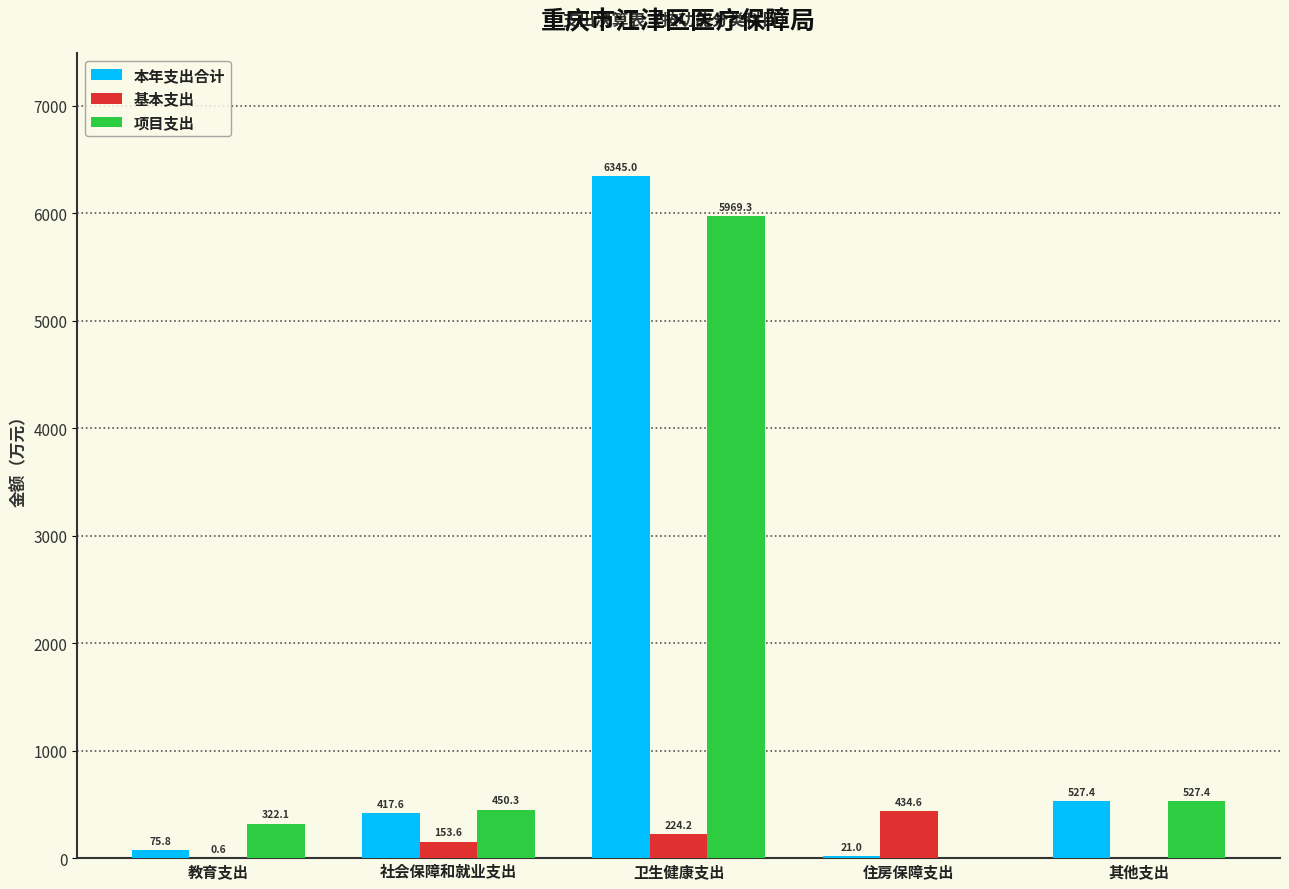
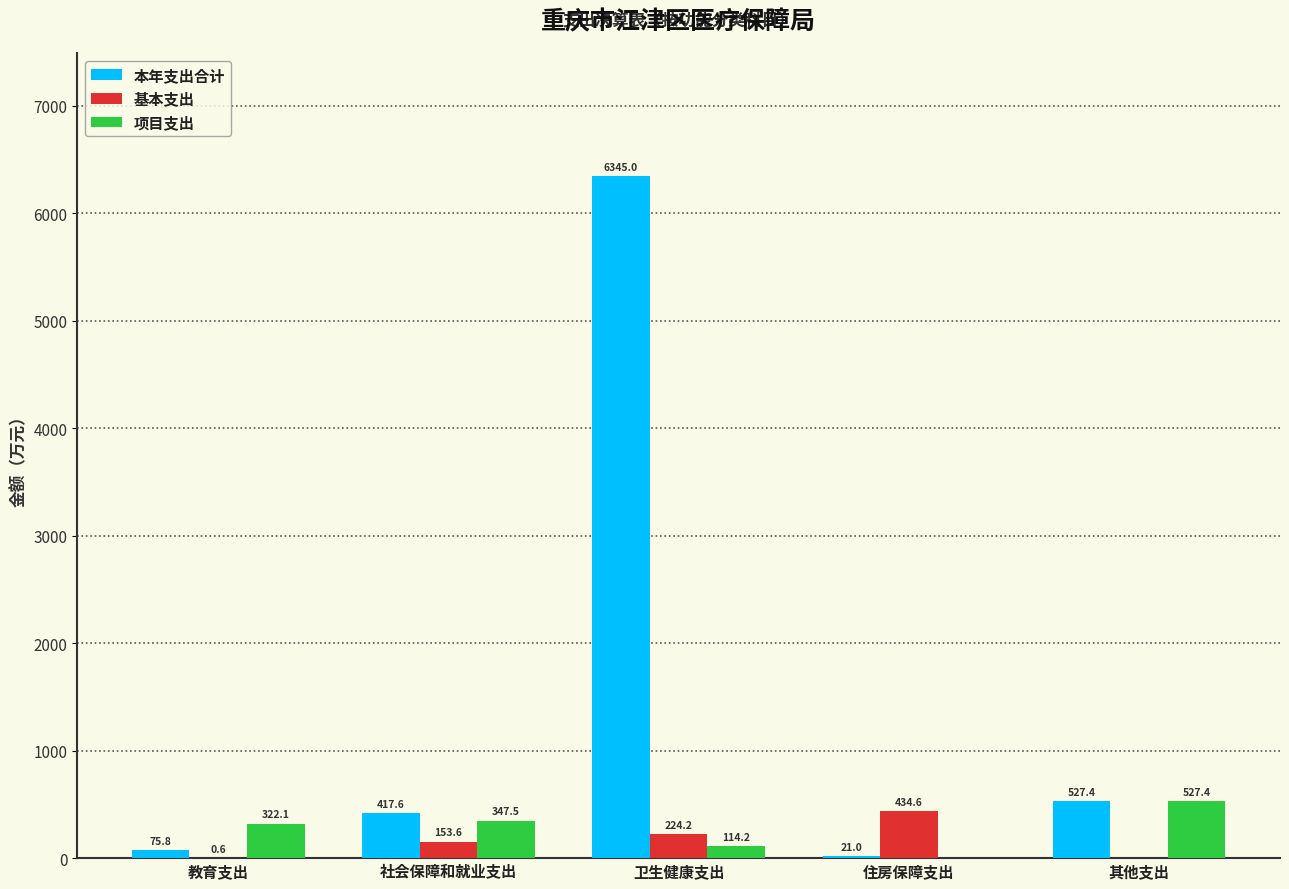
项目支出, 社会保障和就业支出: 450.3 -> 347.5
项目支出, 卫生健康支出: 5969.3 -> 114.2
